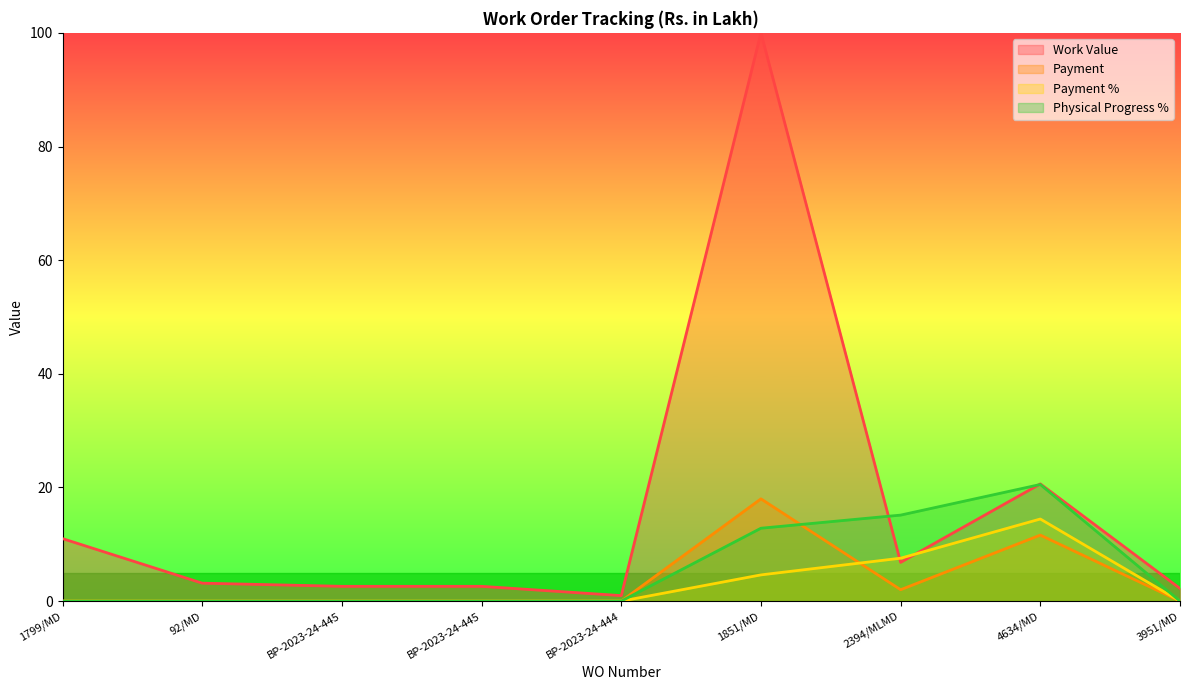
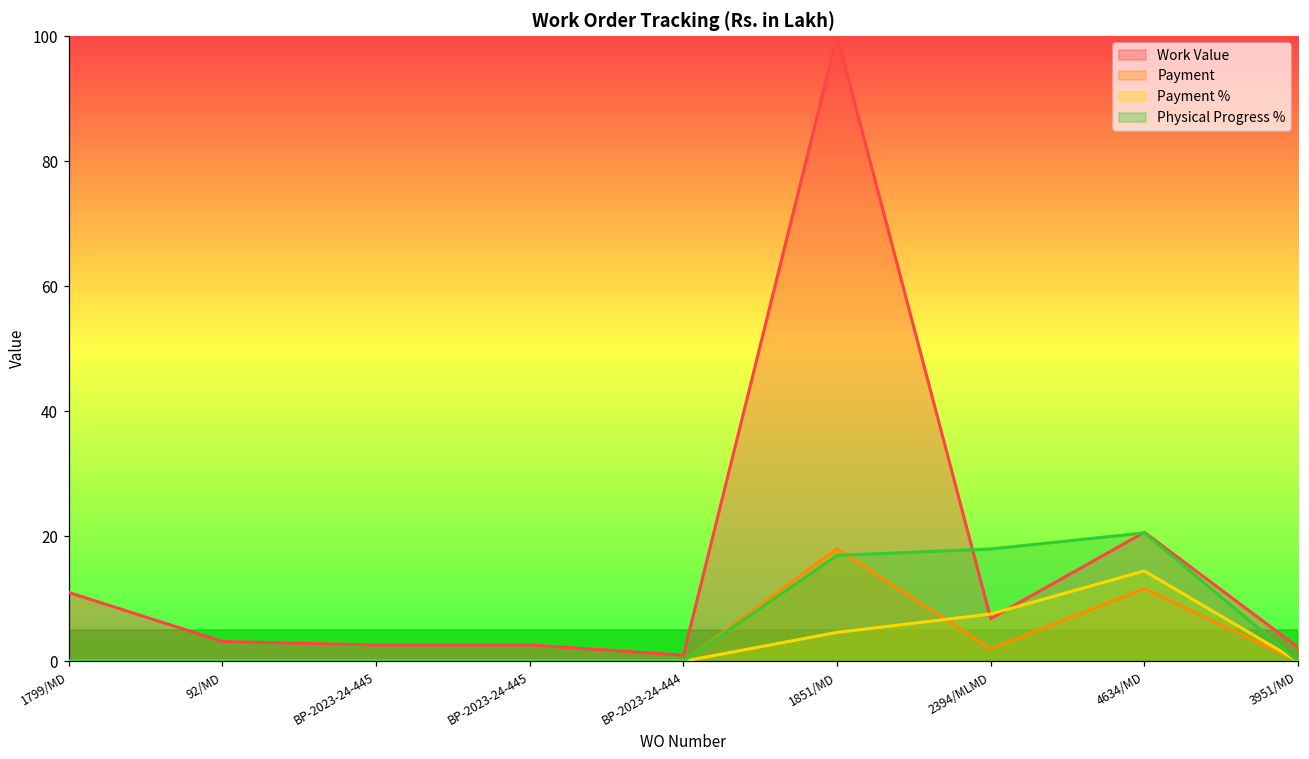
Physical Progress %, 1851/MD: 13 -> 17
Physical Progress %, 2394/MLMD: 15 -> 18
